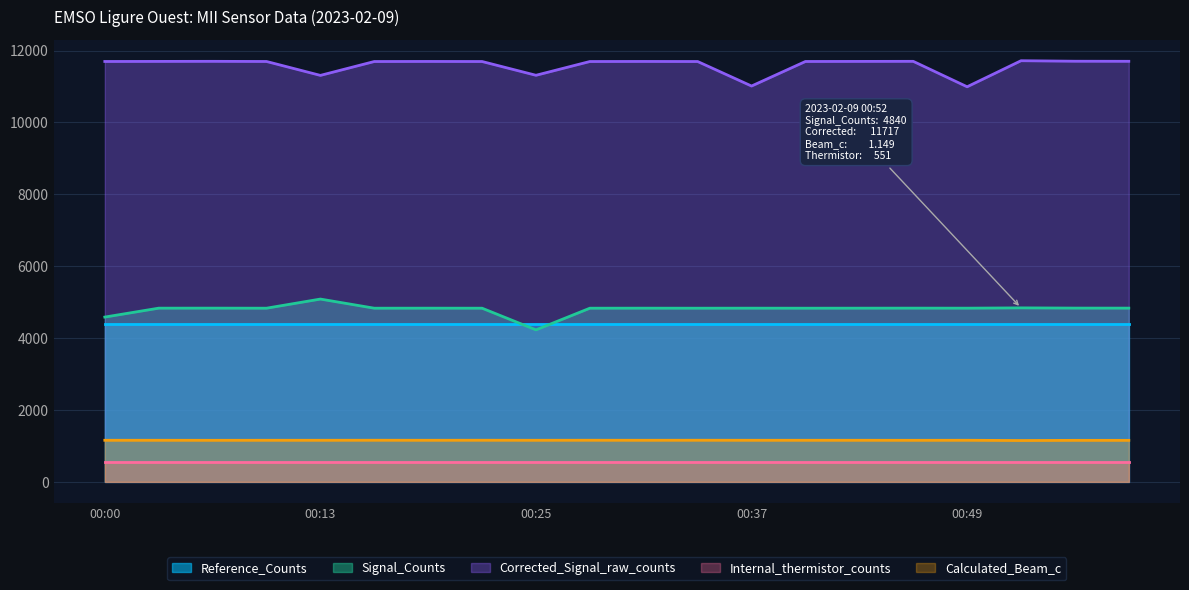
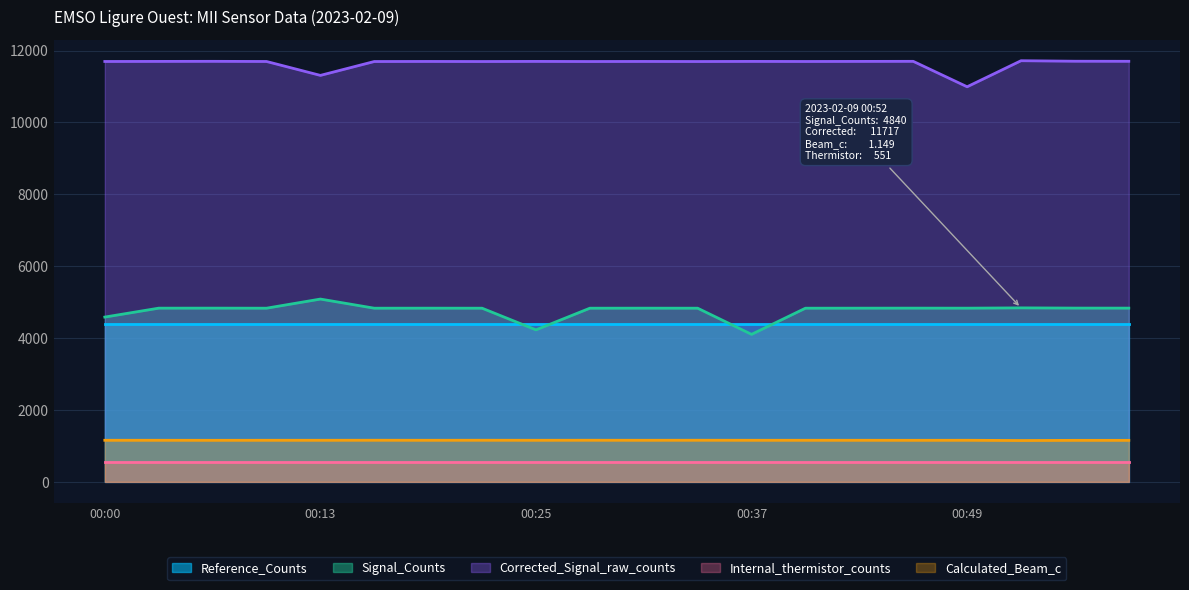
Corrected_Signal_raw_counts, 00:25: 11300 -> 11700
Signal_Counts, 00:37: 4800 -> 4100
Corrected_Signal_raw_counts, 00:37: 11000 -> 11700
